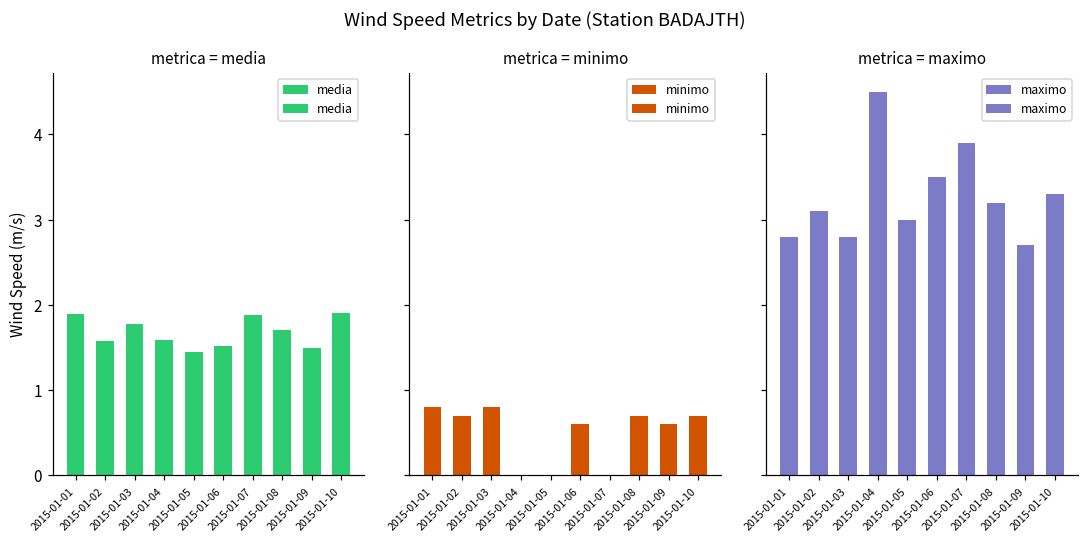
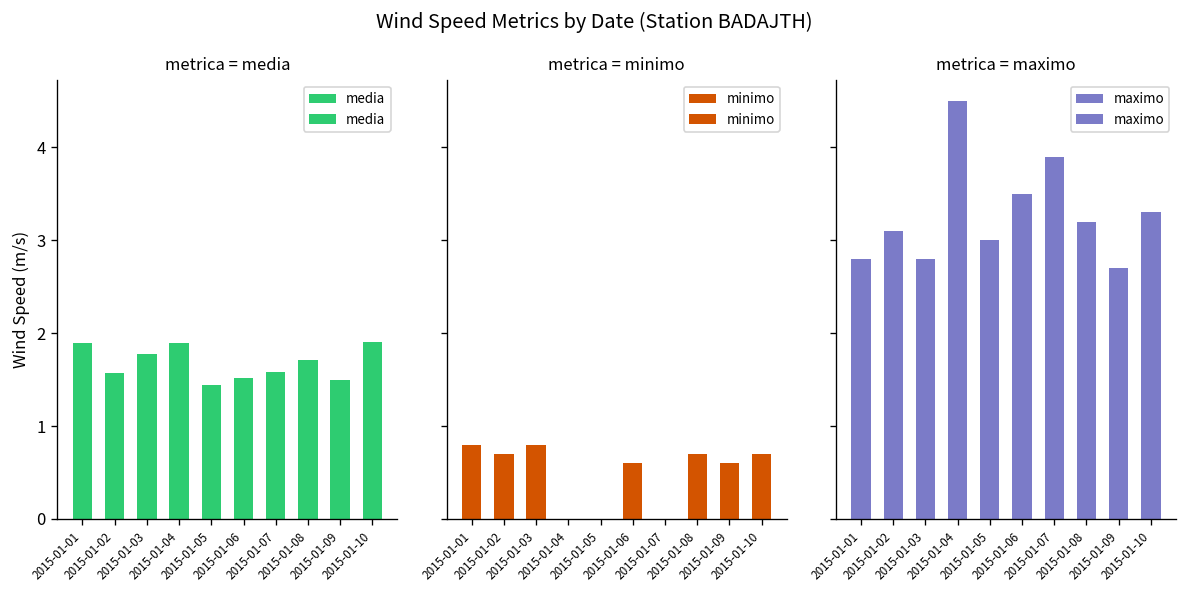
metrica = media, 2015-01-04: 1.6 -> 1.9
metrica = media, 2015-01-07: 1.9 -> 1.6
